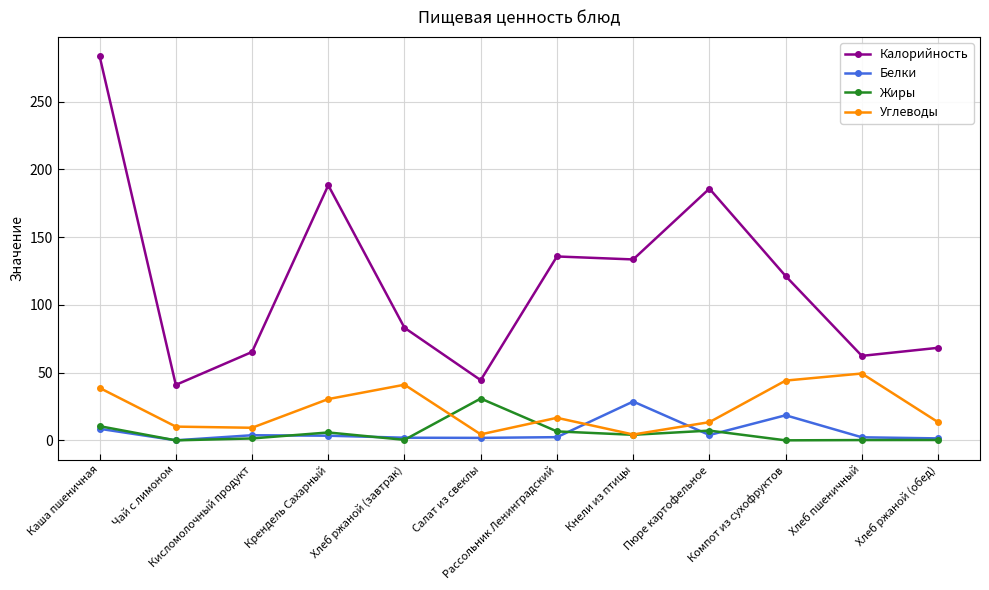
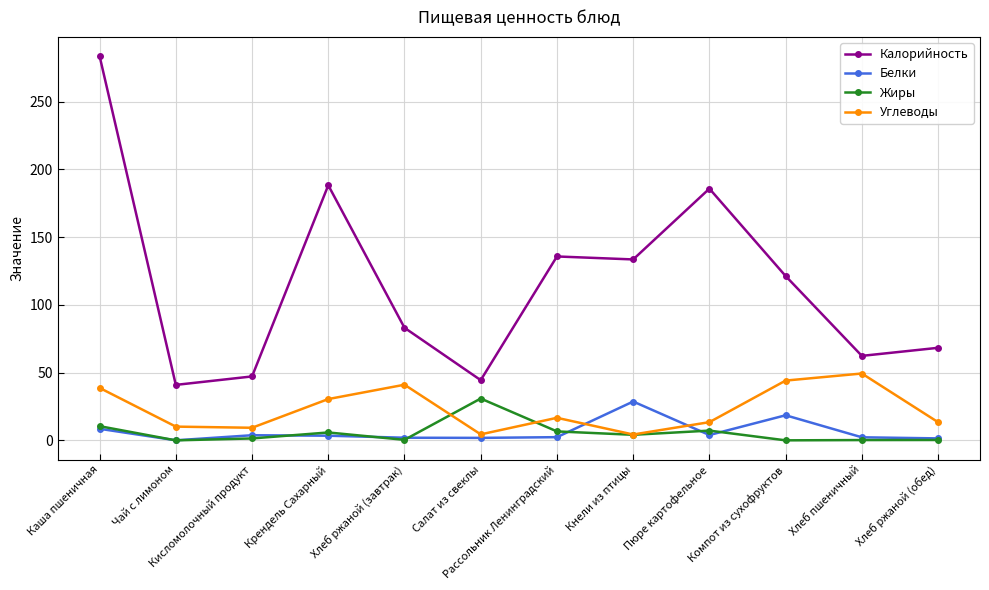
Калорийность, Кисломолочный продукт: 65 -> 47
